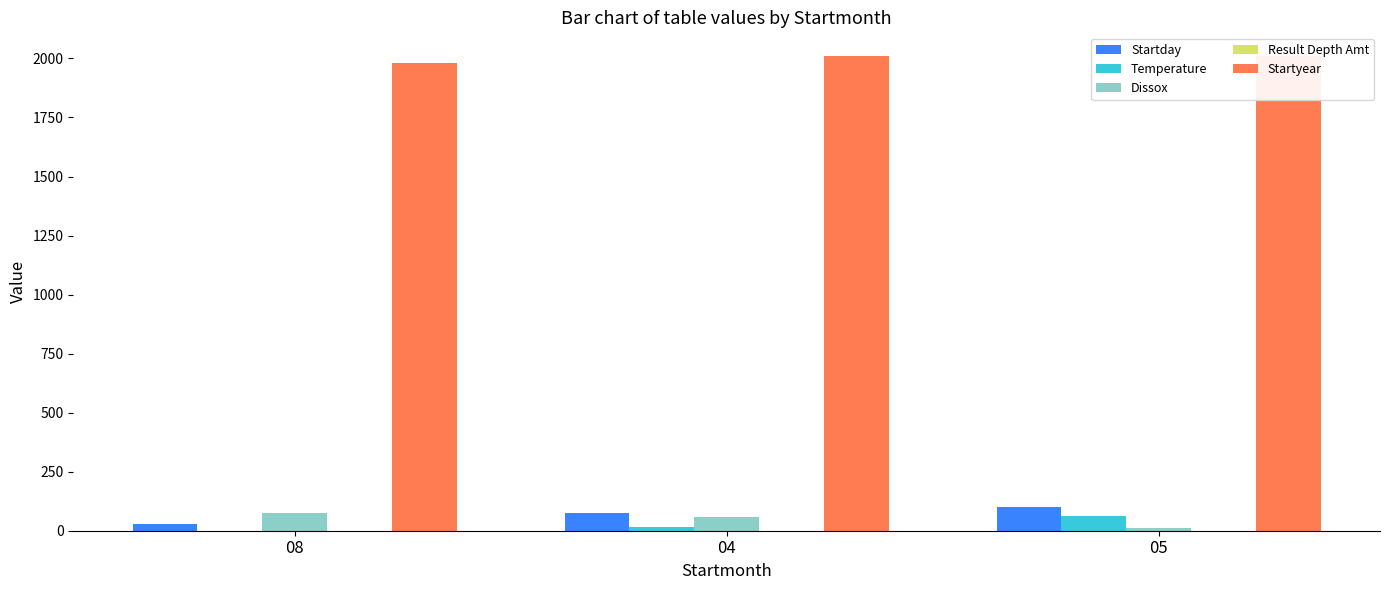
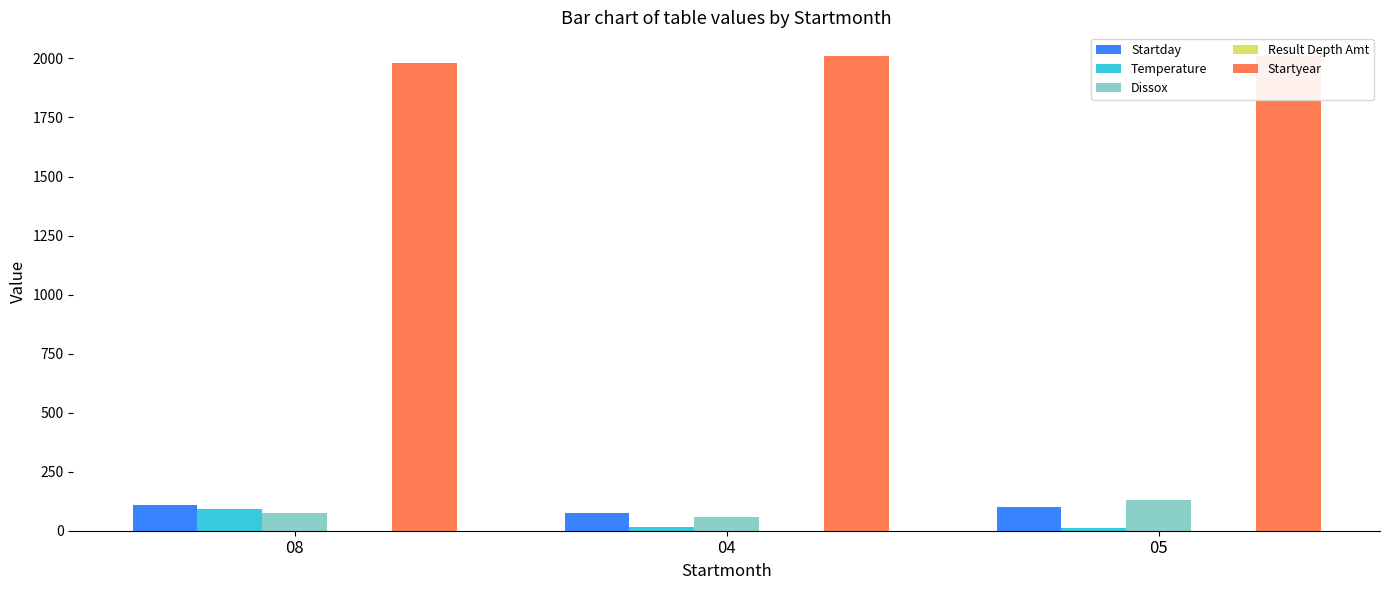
Startday, 08: 30 -> 110
Temperature, 08: 0 -> 90
Temperature, 05: 60 -> 10
Dissox, 05: 10 -> 130
